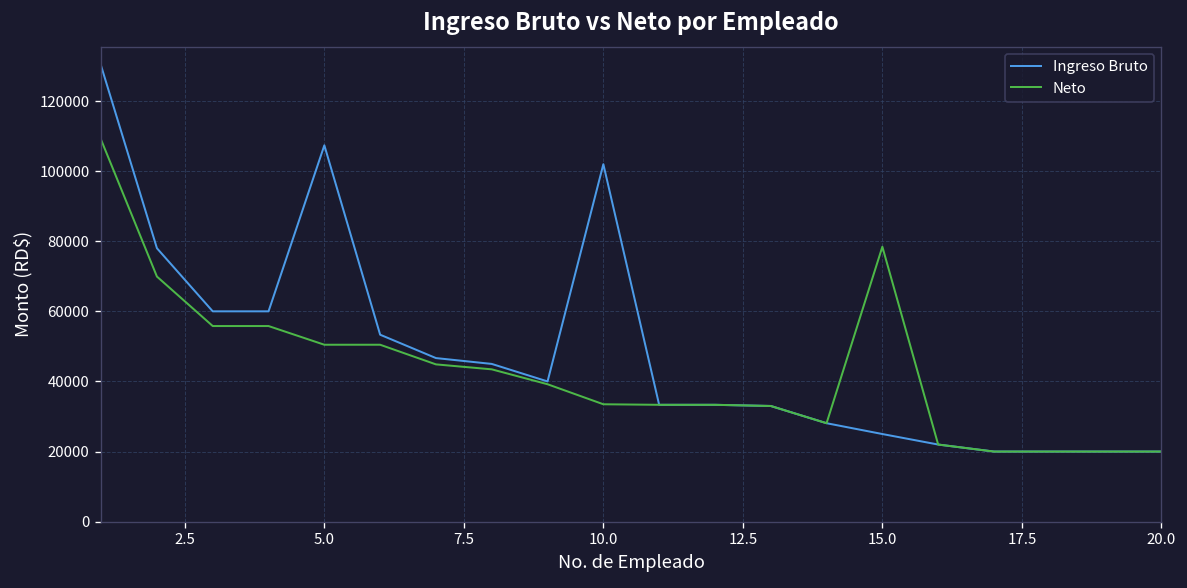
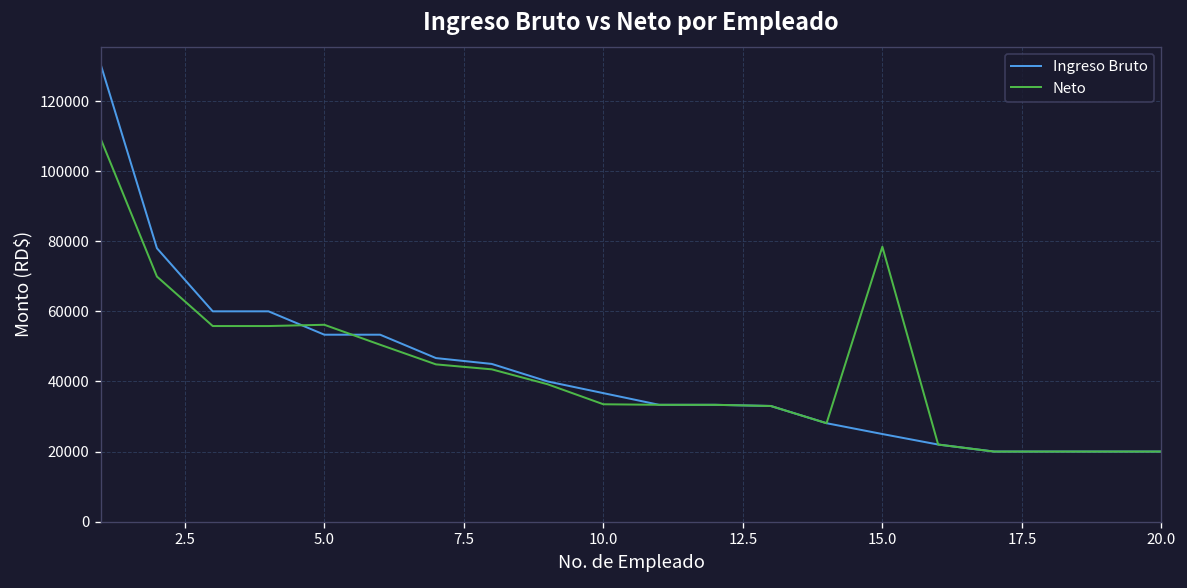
Ingreso Bruto, 5.0: 107000 -> 53000
Neto, 5.0: 50000 -> 56000
Ingreso Bruto, 10.0: 102000 -> 37000
